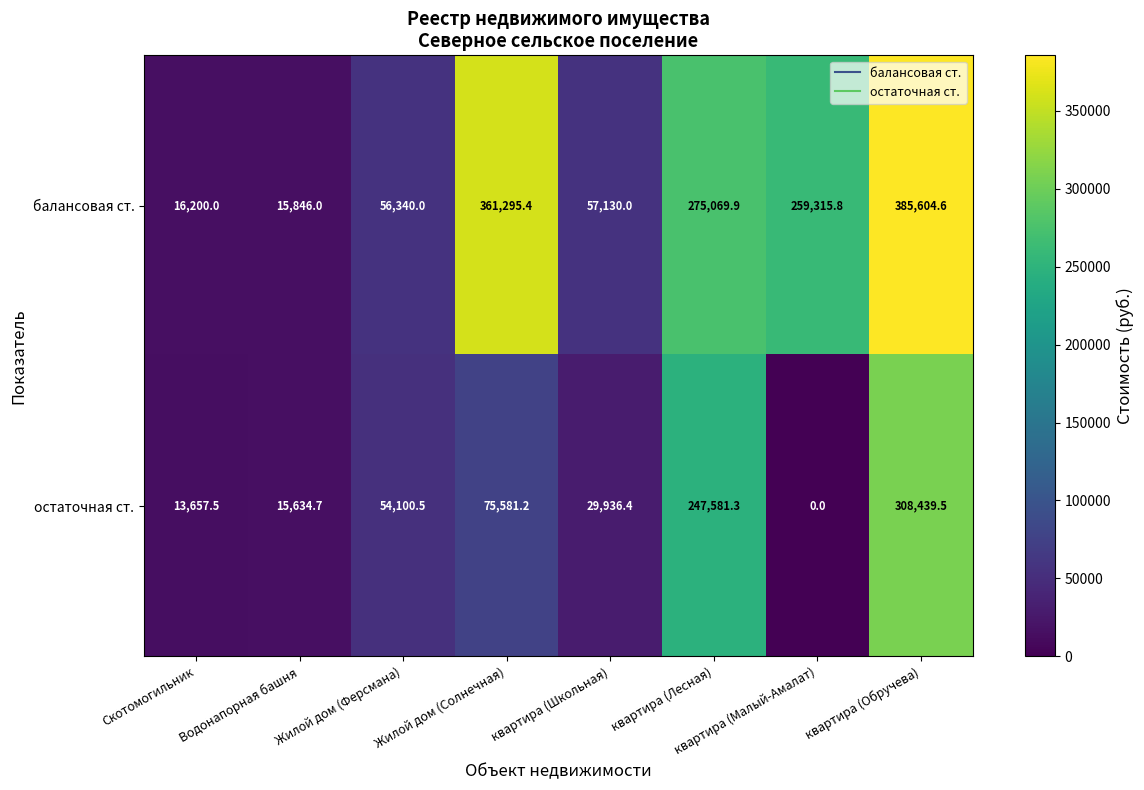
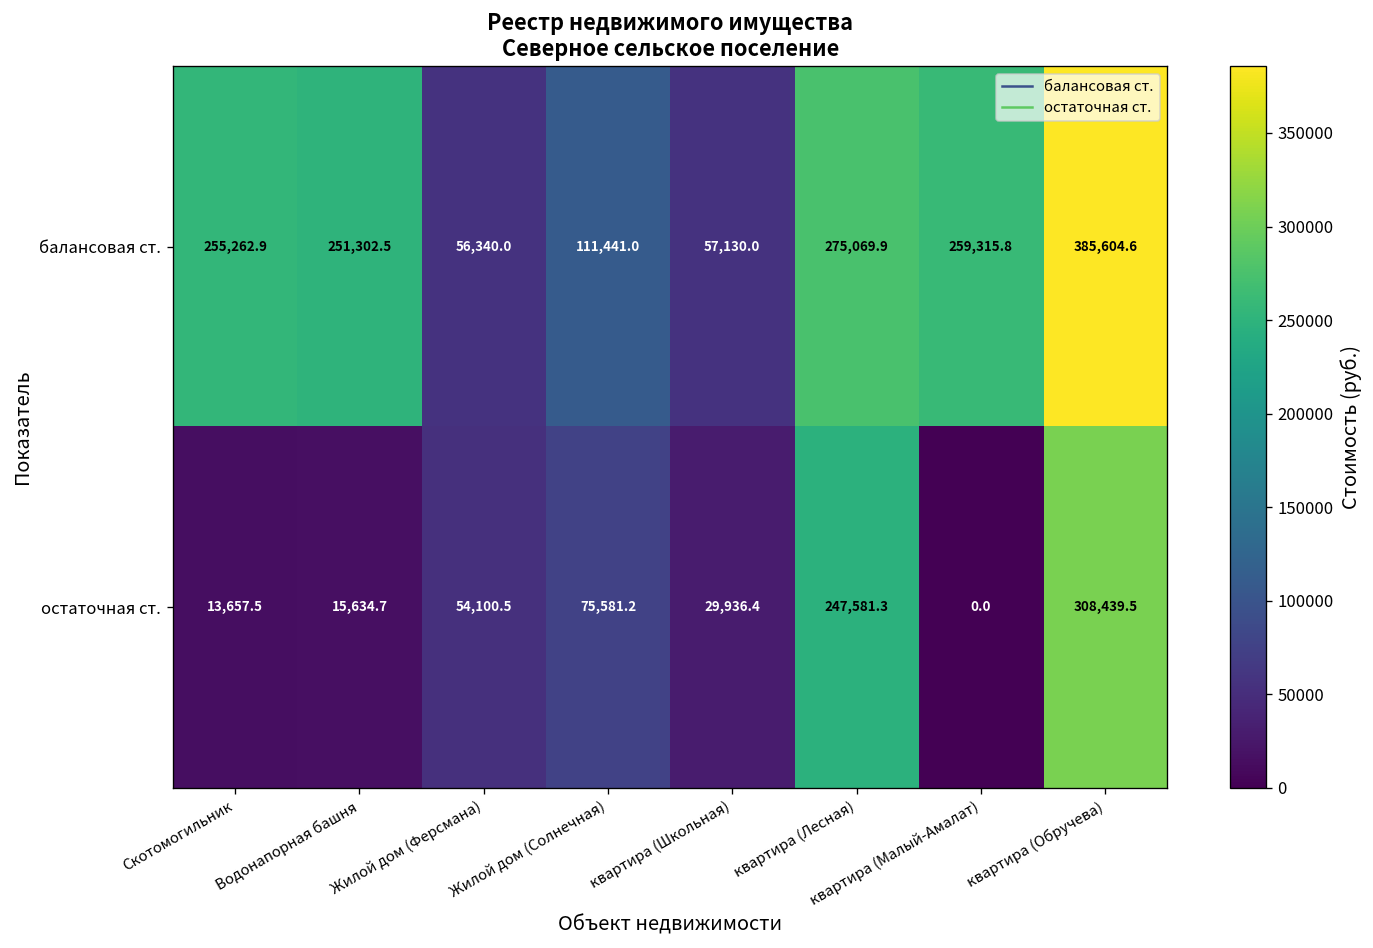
балансовая ст., Скотомогильник: 16,200.0 -> 255,262.9
балансовая ст., Водонапорная башня: 15,846.0 -> 251,302.5
балансовая ст., Жилой дом (Солнечная): 361,295.4 -> 111,441.0
